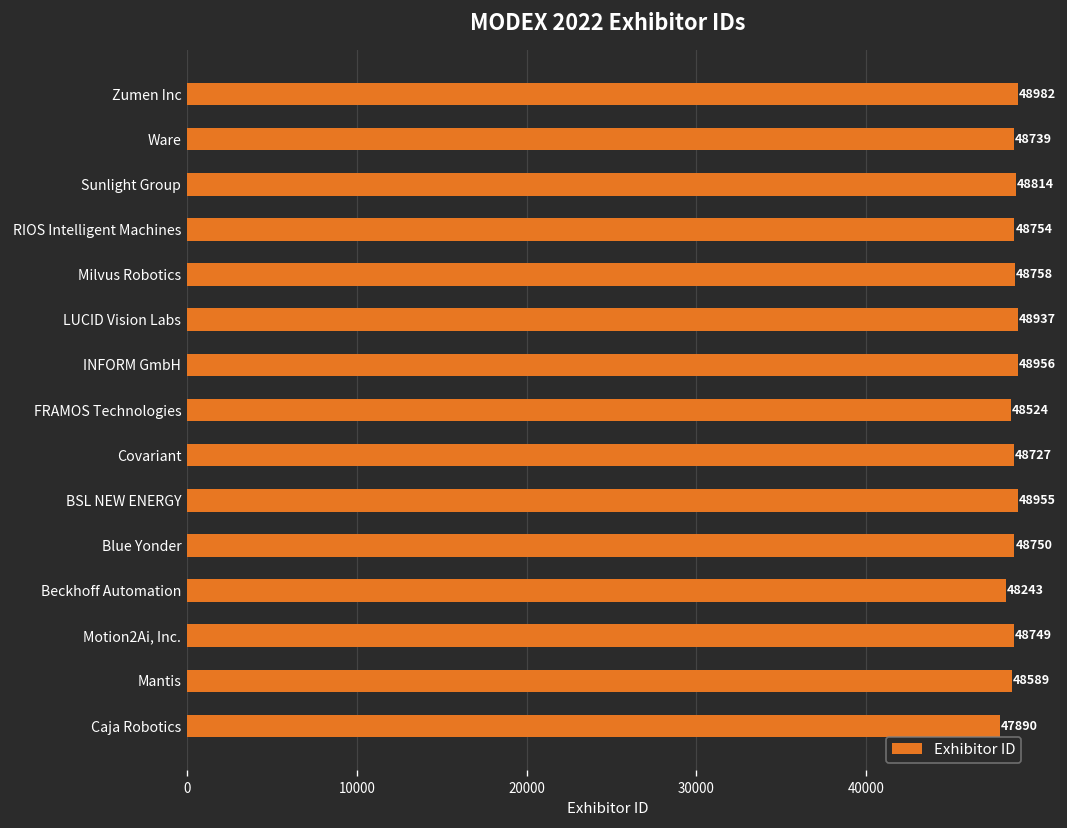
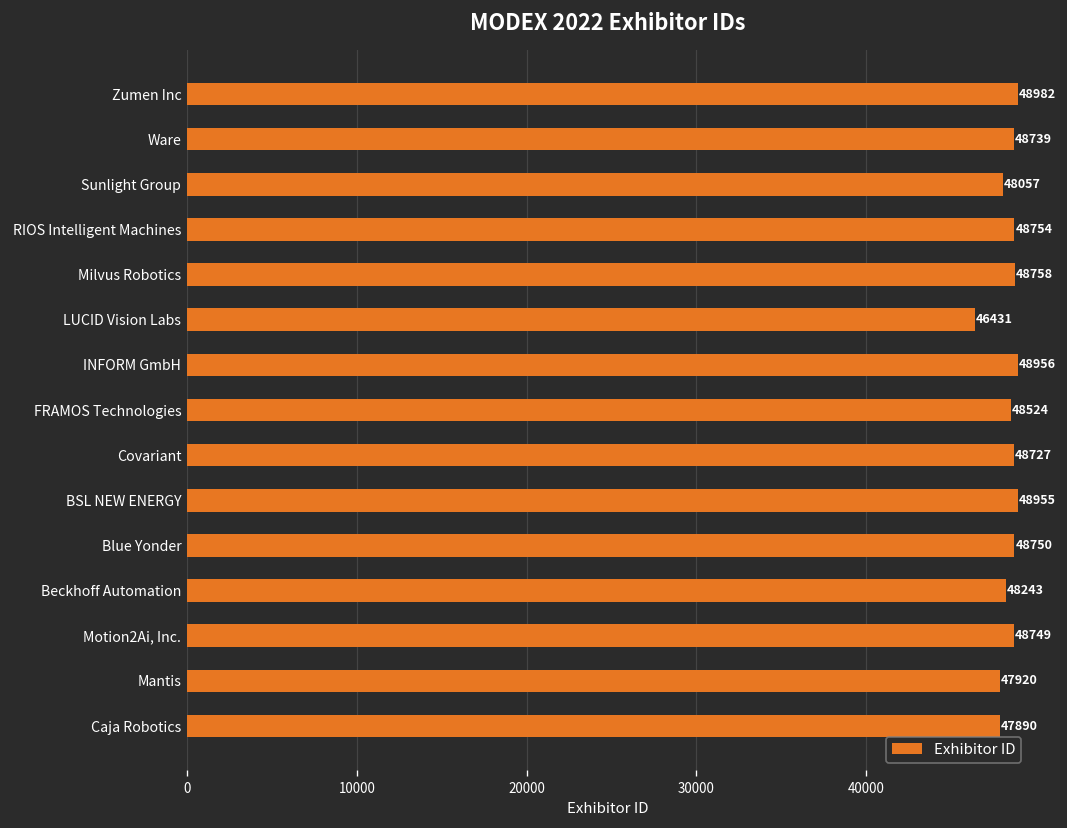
Sunlight Group: 48814 -> 48057
LUCID Vision Labs: 48937 -> 46431
Mantis: 48589 -> 47920
